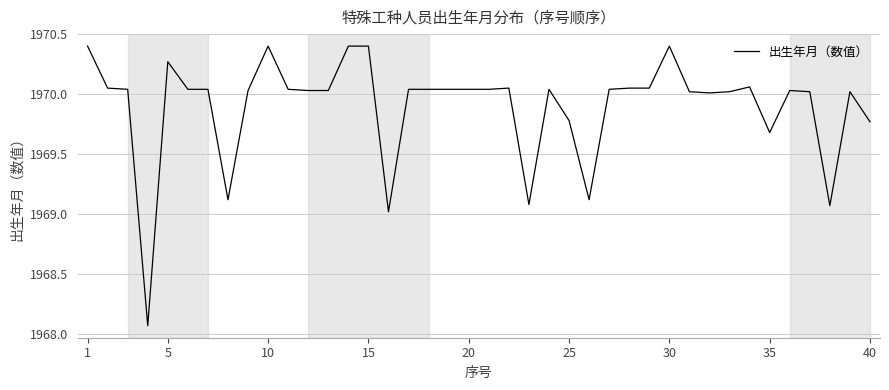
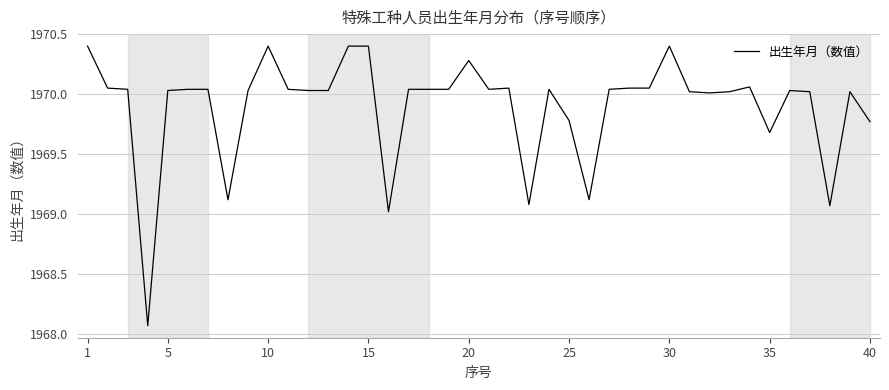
5: 1970.27 -> 1970.03
20: 1970.04 -> 1970.28
